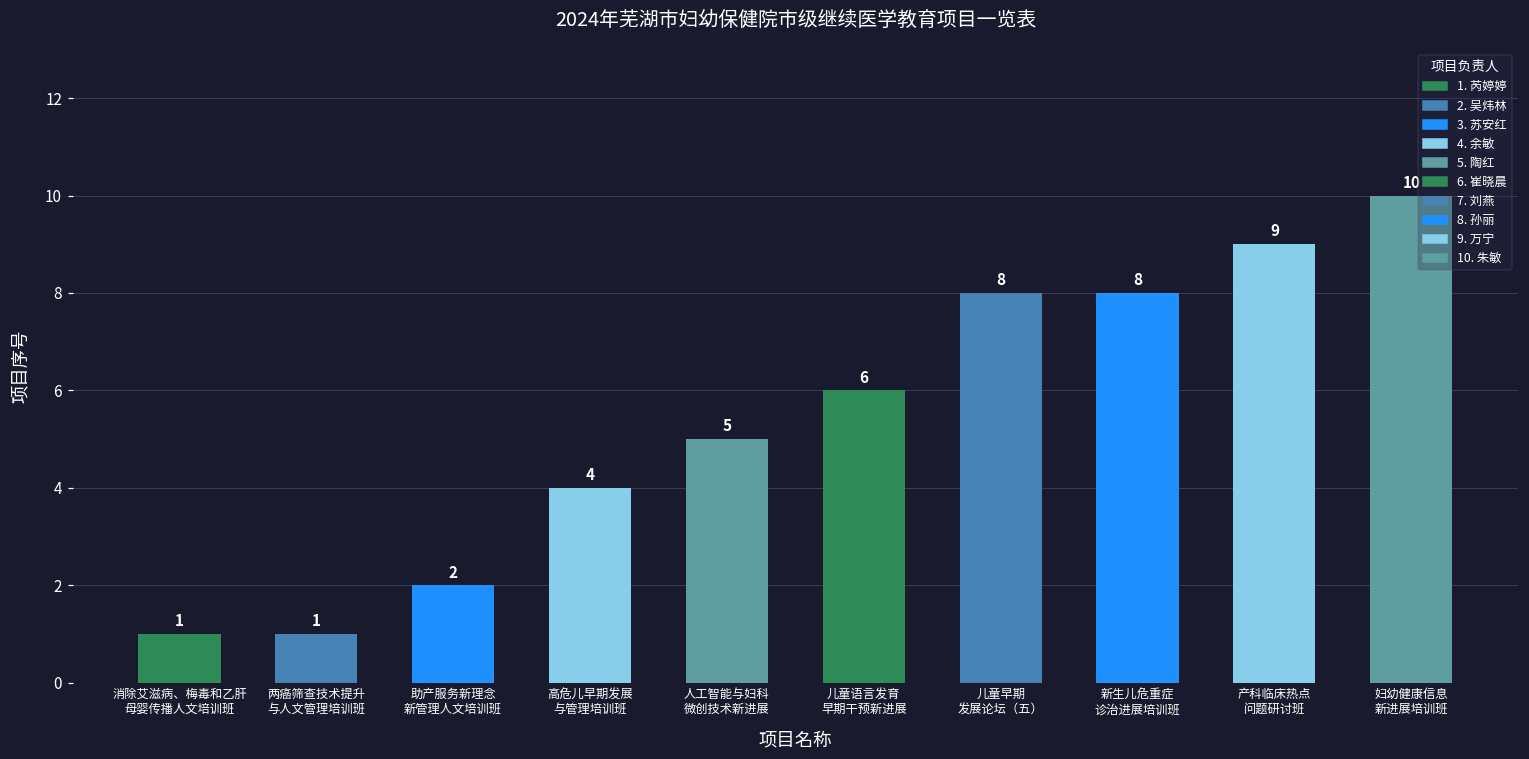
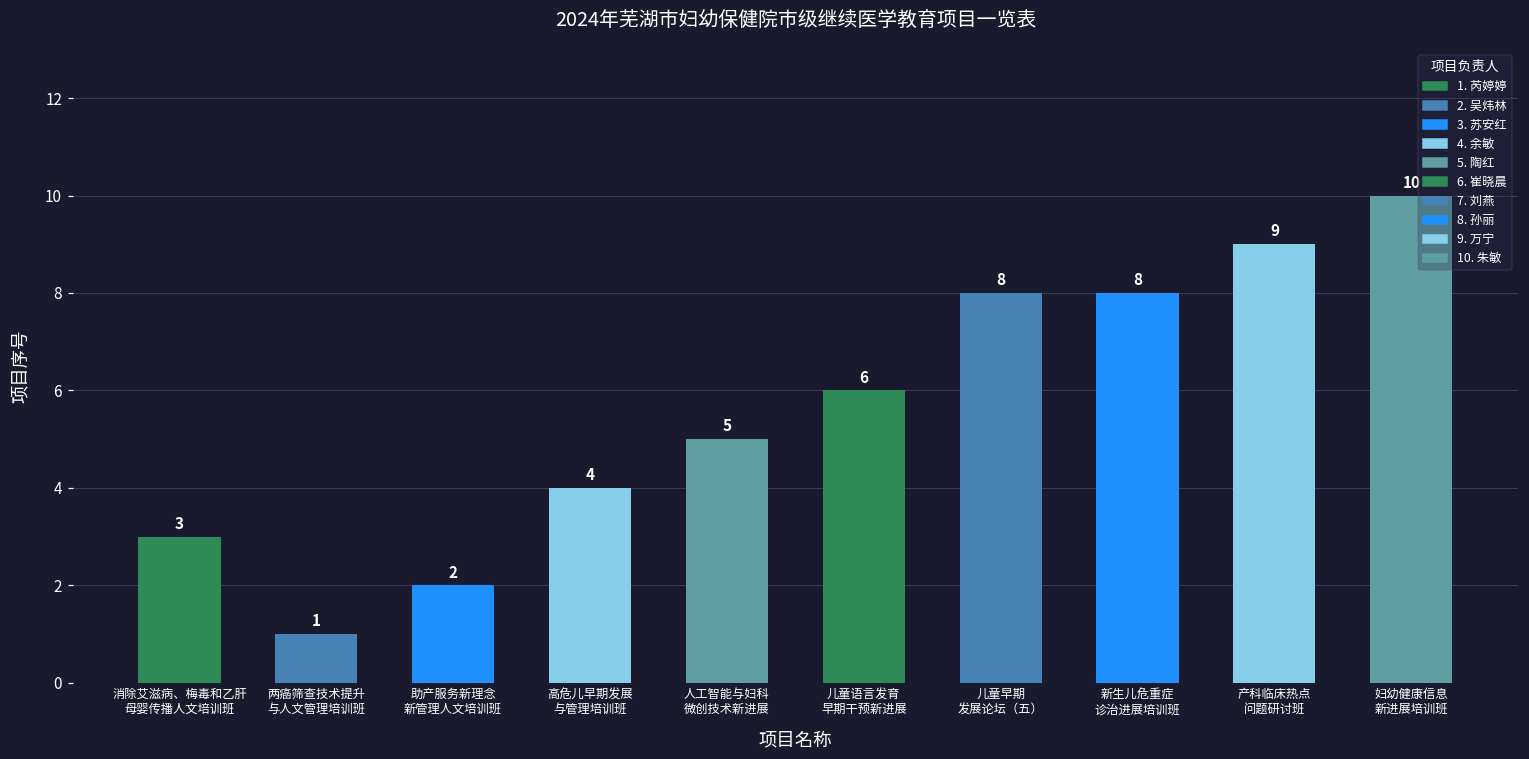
消除艾滋病、梅毒和乙肝 母婴传播人文培训班: 1 -> 3
